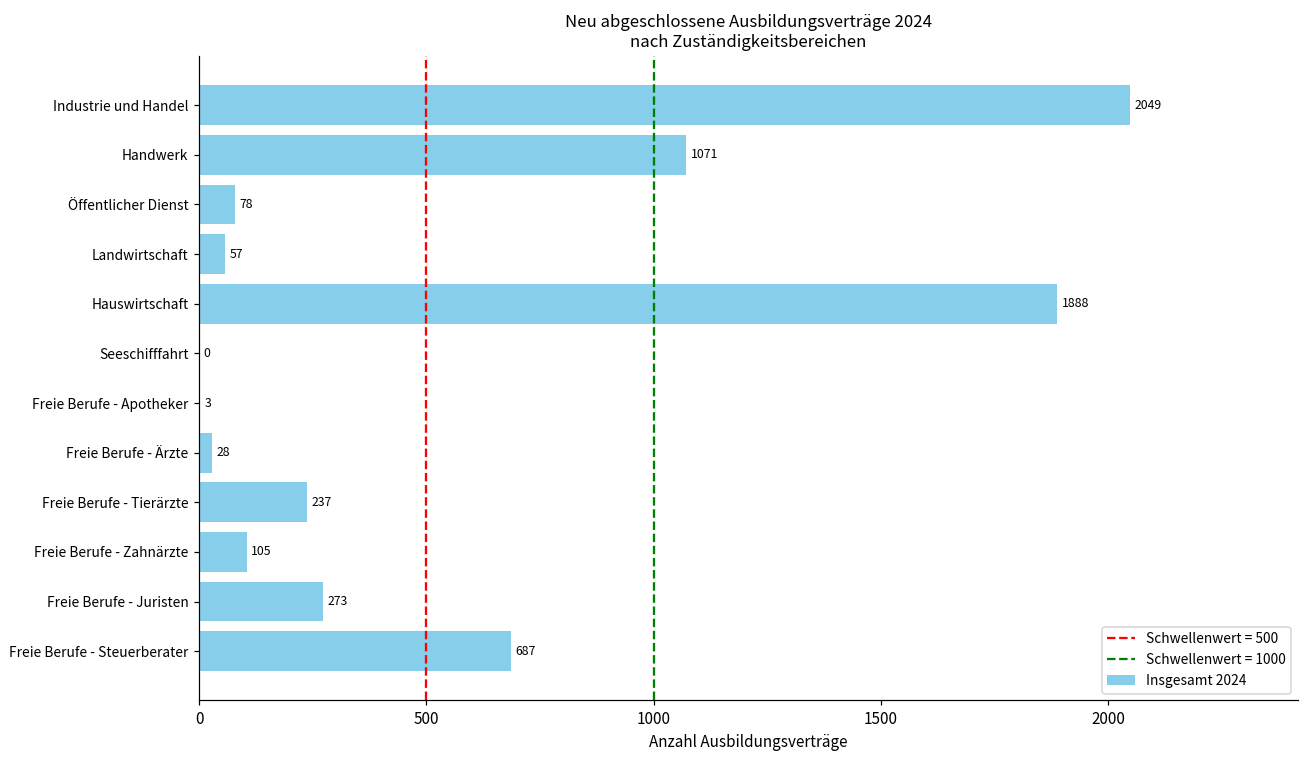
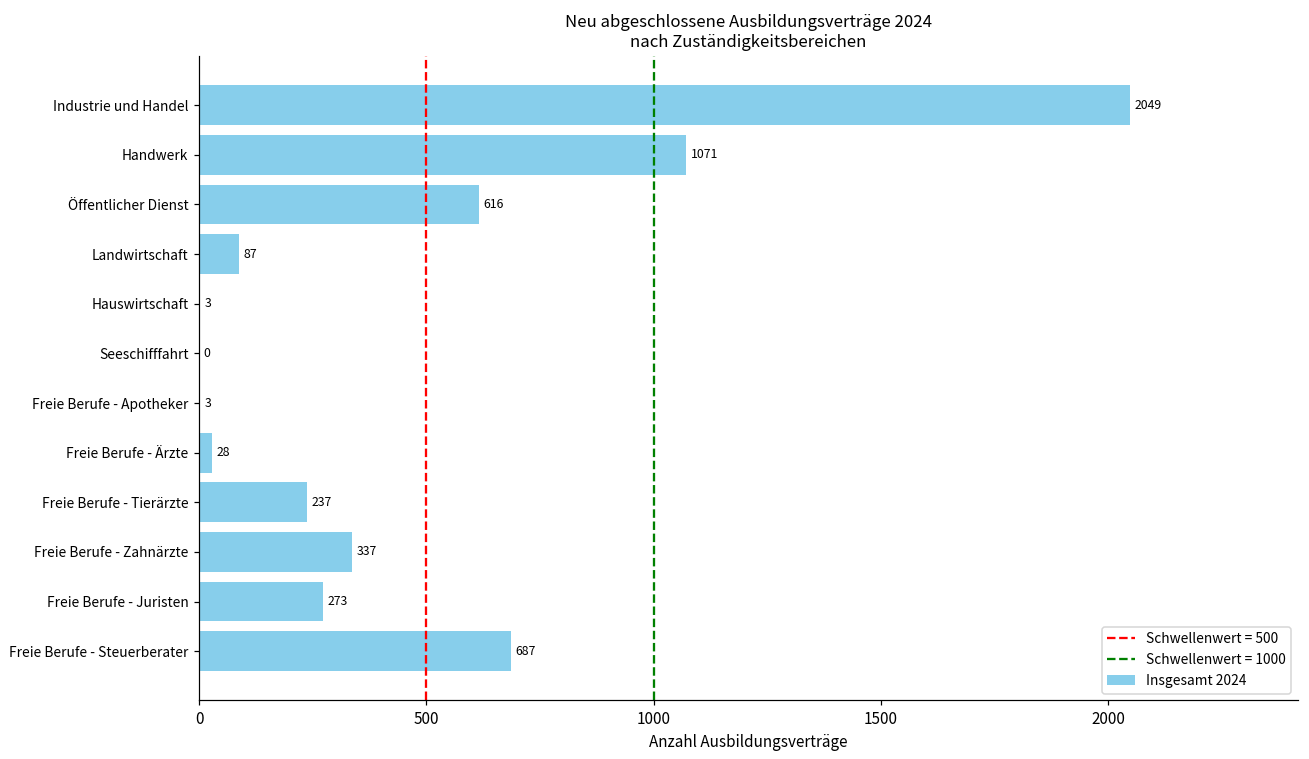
Öffentlicher Dienst: 78 -> 616
Landwirtschaft: 57 -> 87
Hauswirtschaft: 1888 -> 3
Freie Berufe - Zahnärzte: 105 -> 337
